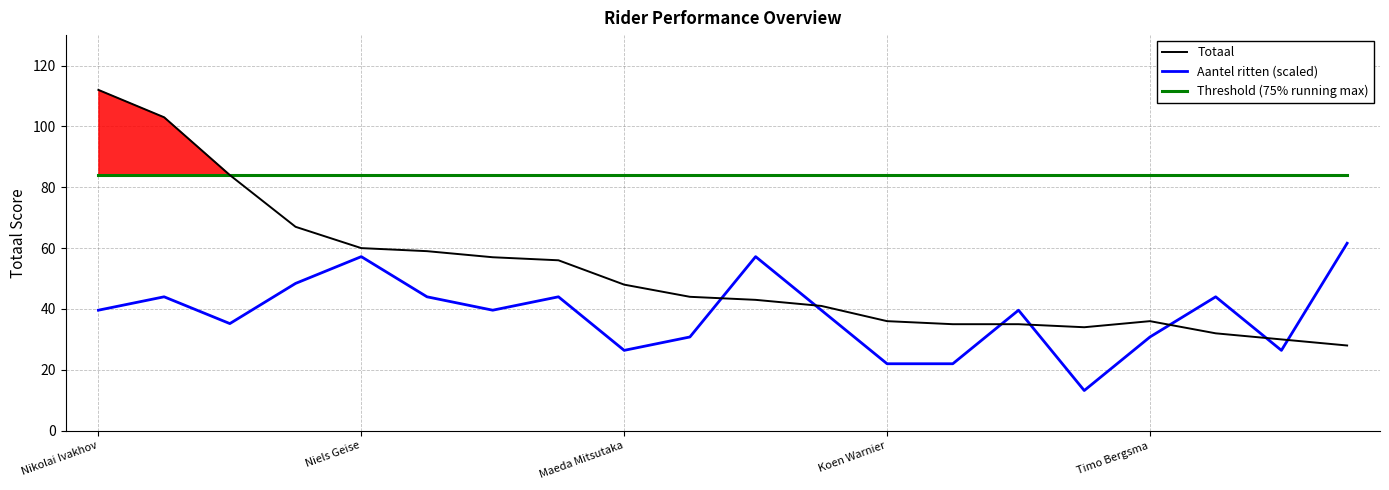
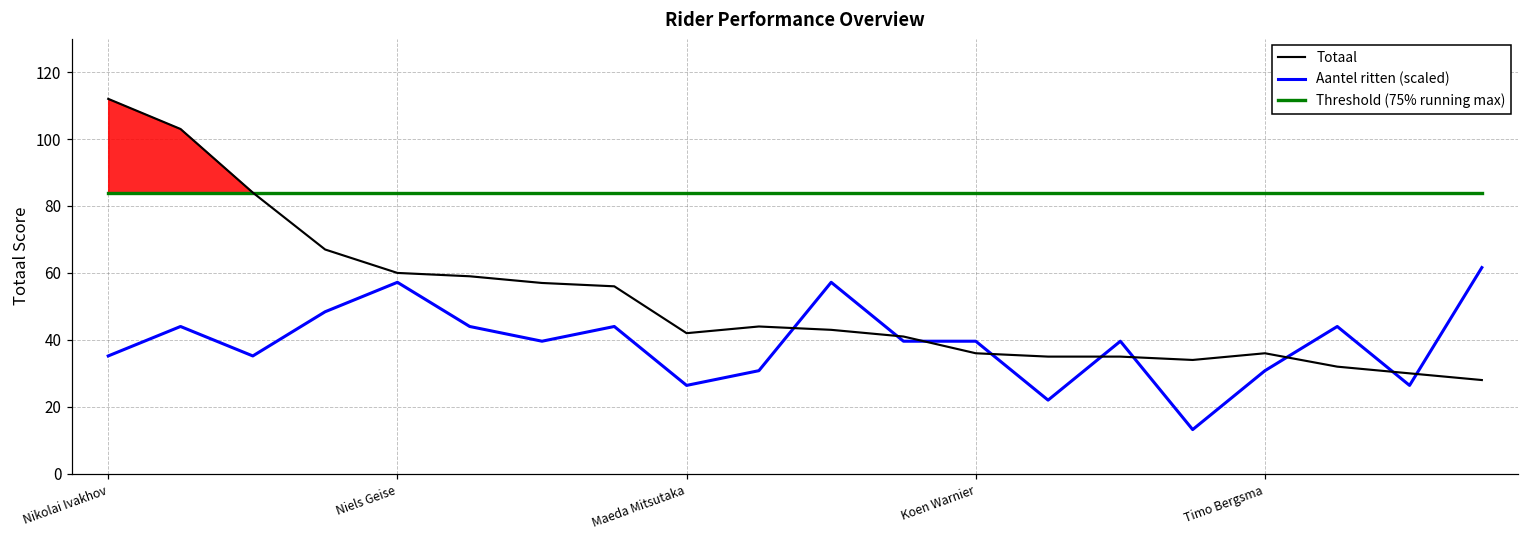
Aantel ritten (scaled), Nikolai Ivakhov: 40 -> 35
Totaal, Maeda Mitsutaka: 48 -> 42
Aantel ritten (scaled), Koen Warnier: 22 -> 40
